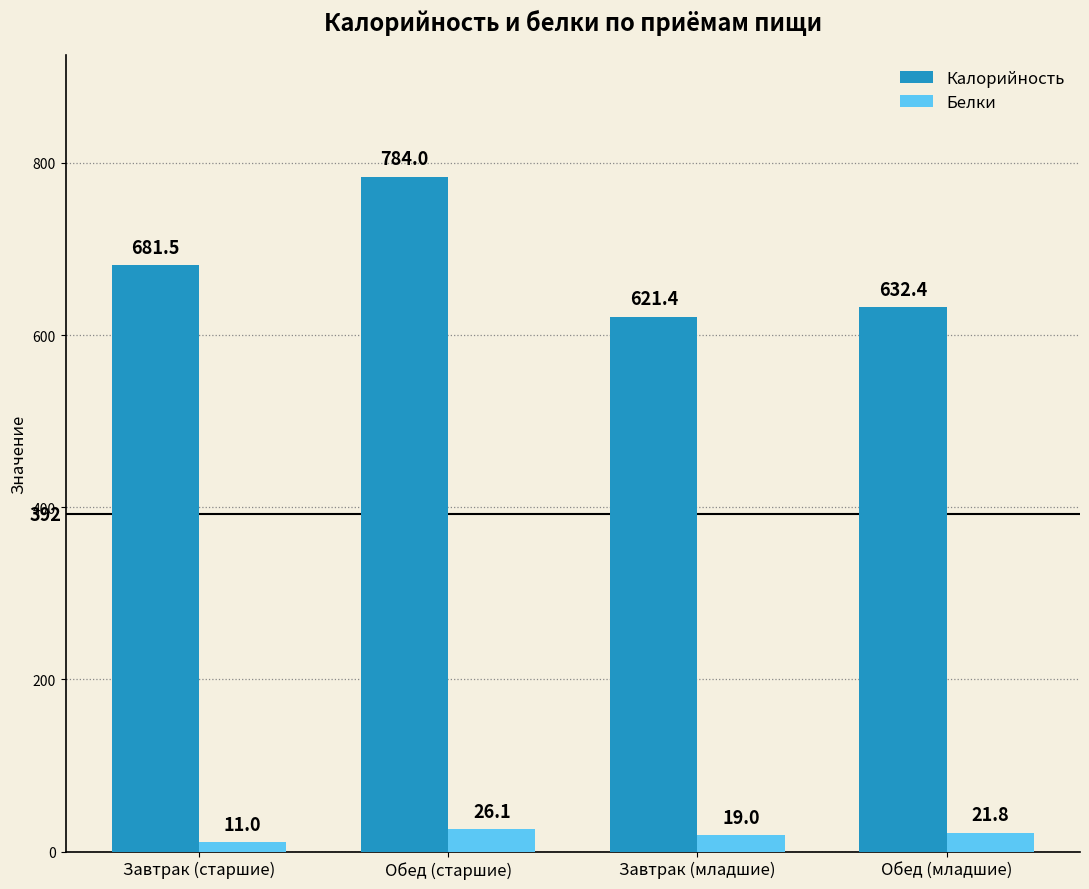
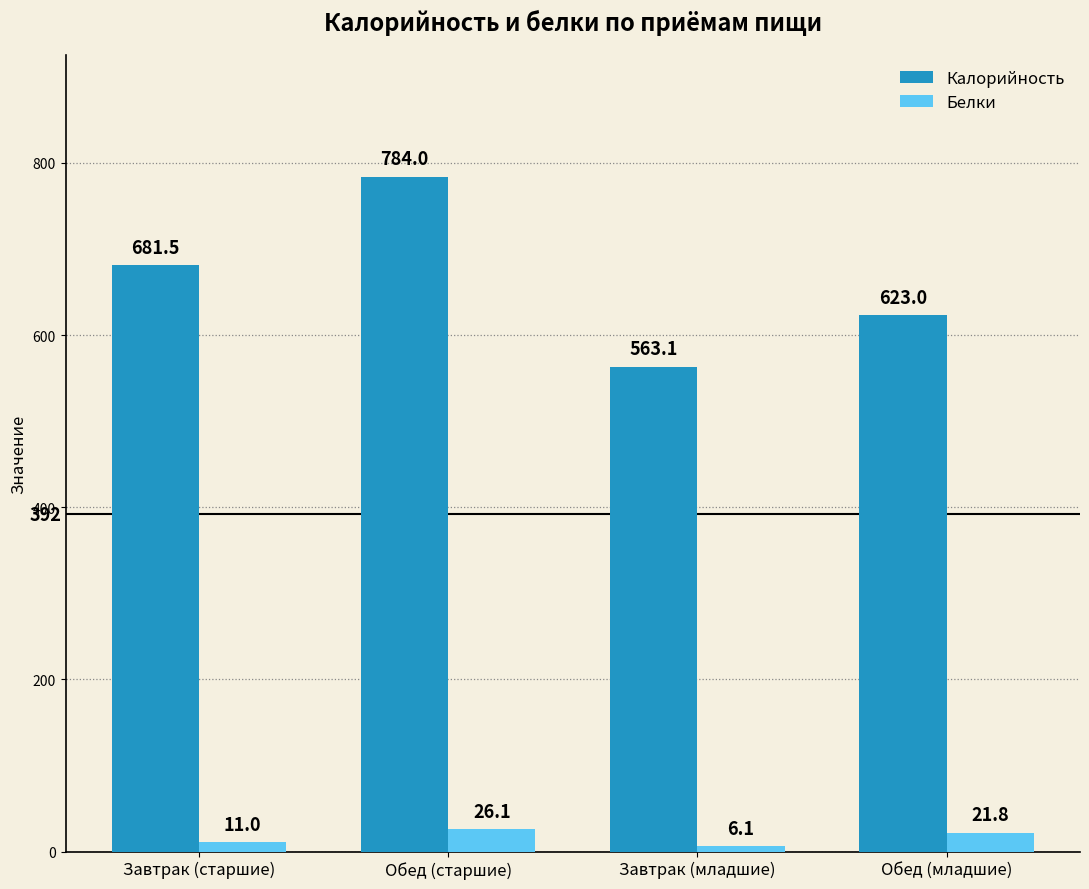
Калорийность, Завтрак (младшие): 621.4 -> 563.1
Белки, Завтрак (младшие): 19.0 -> 6.1
Калорийность, Обед (младшие): 632.4 -> 623.0
